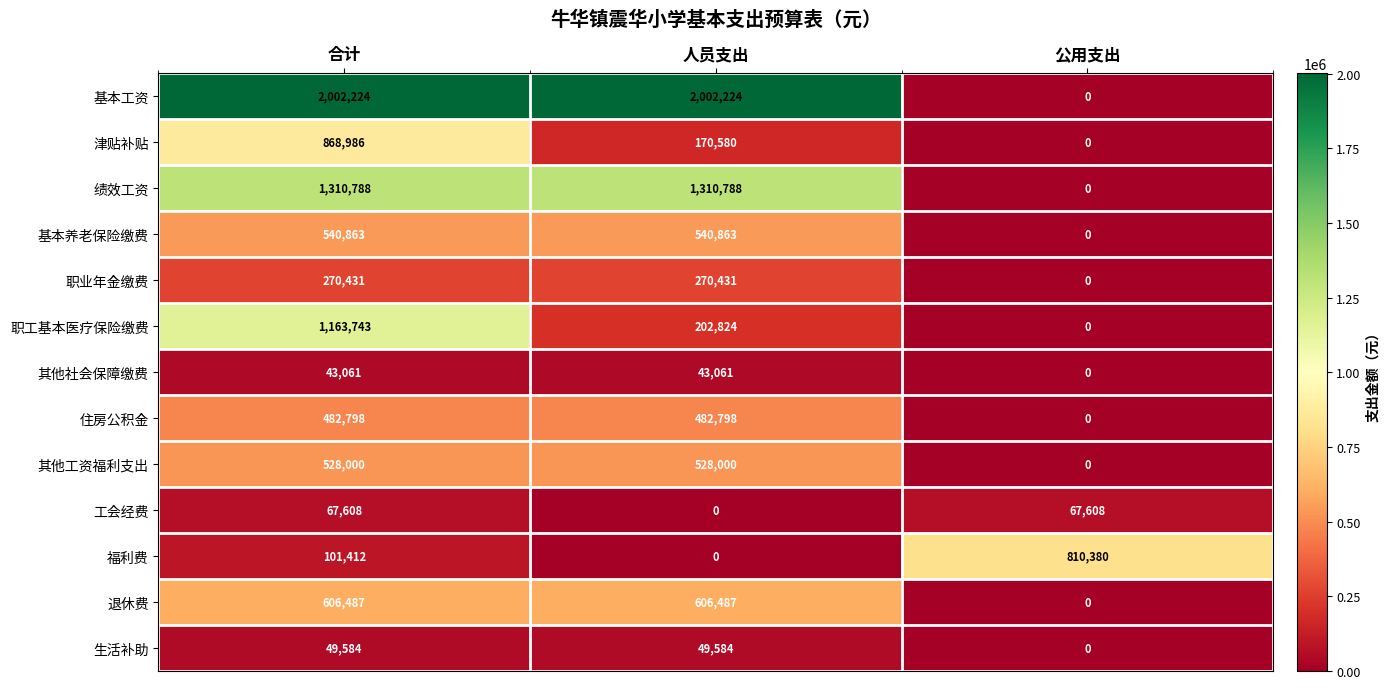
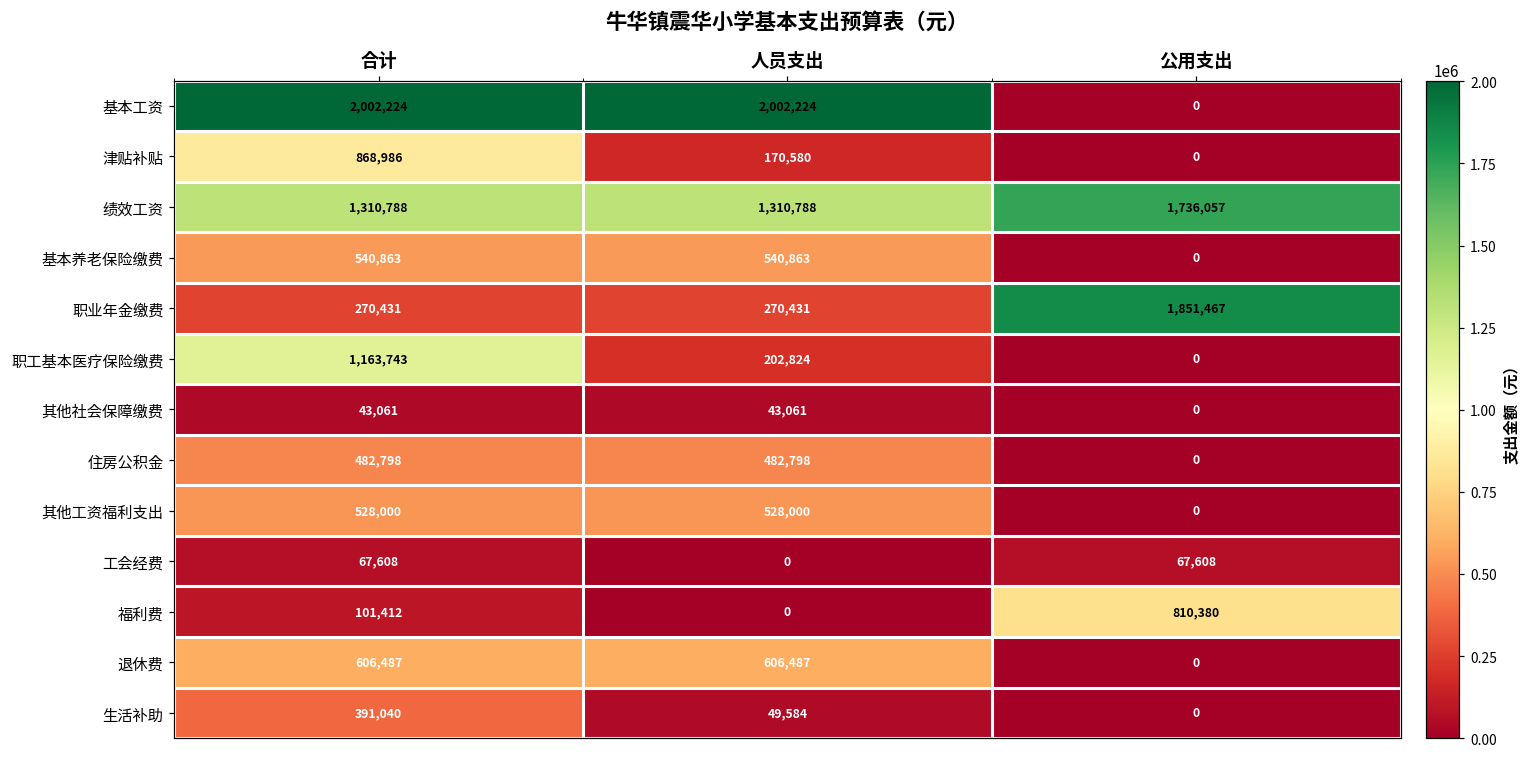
绩效工资, 公用支出: 0 -> 1,736,057
职业年金缴费, 公用支出: 0 -> 1,851,467
生活补助, 合计: 49,584 -> 391,040
